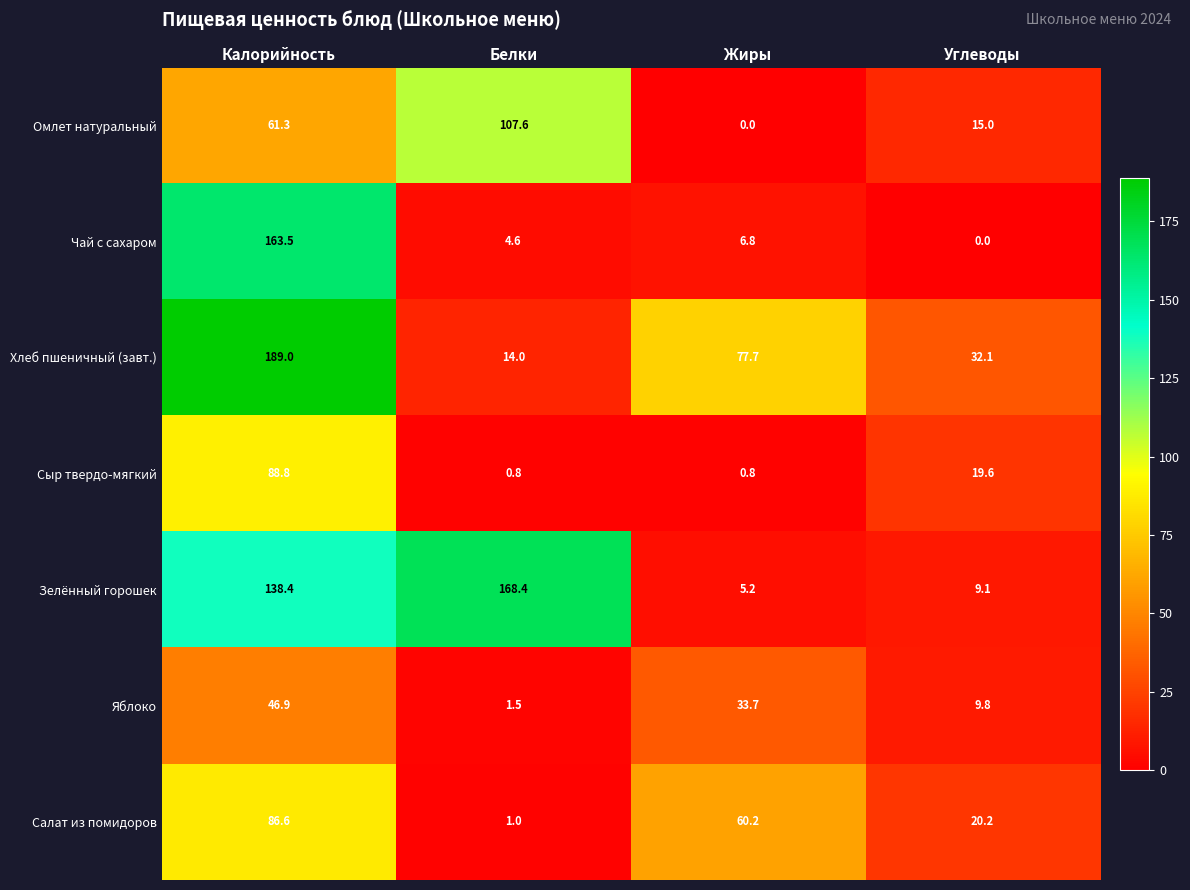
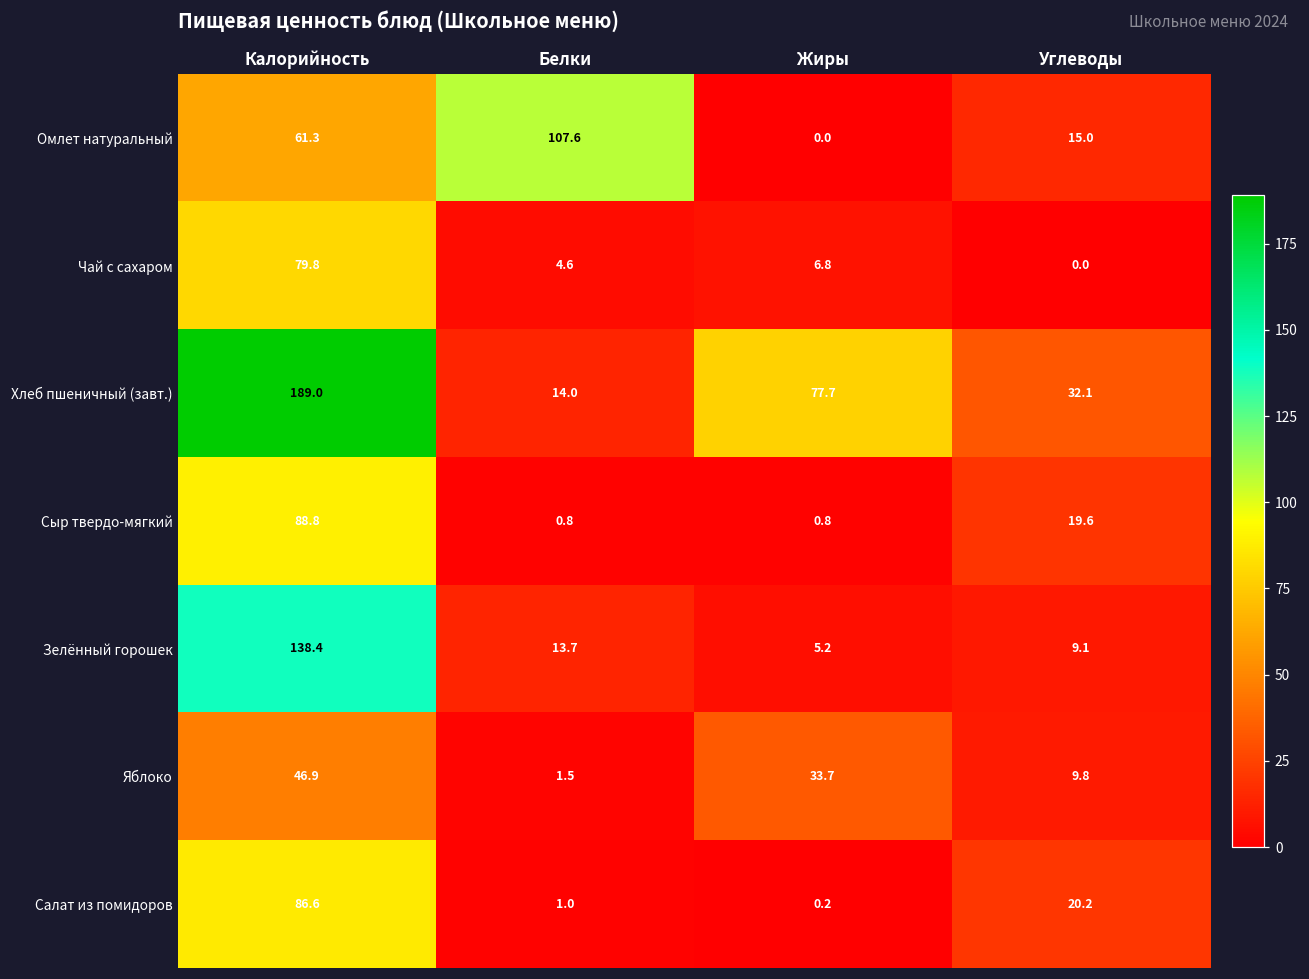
Чай с сахаром, Калорийность: 163.5 -> 79.8
Зелённый горошек, Белки: 168.4 -> 13.7
Салат из помидоров, Жиры: 60.2 -> 0.2
